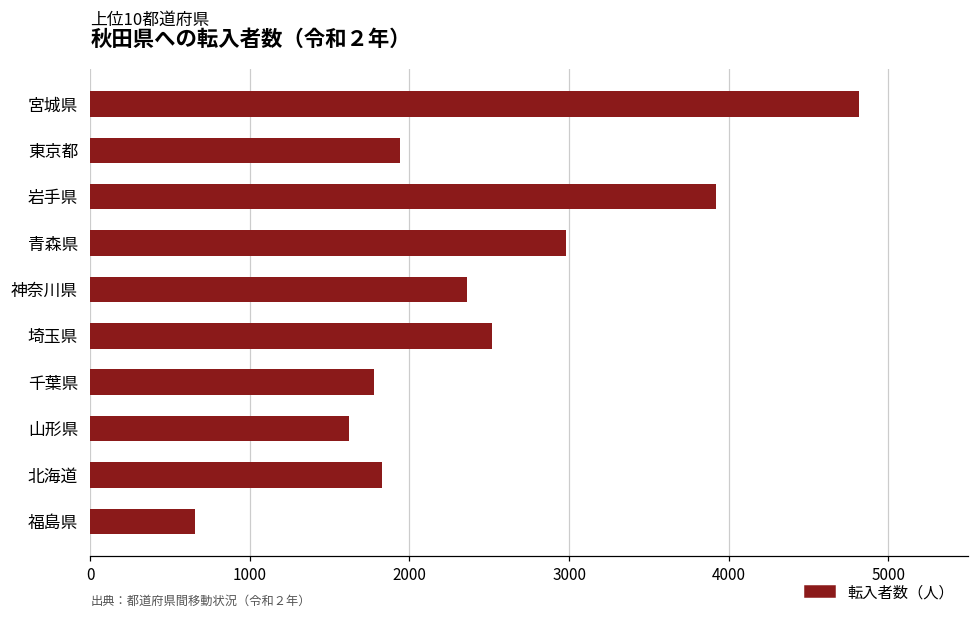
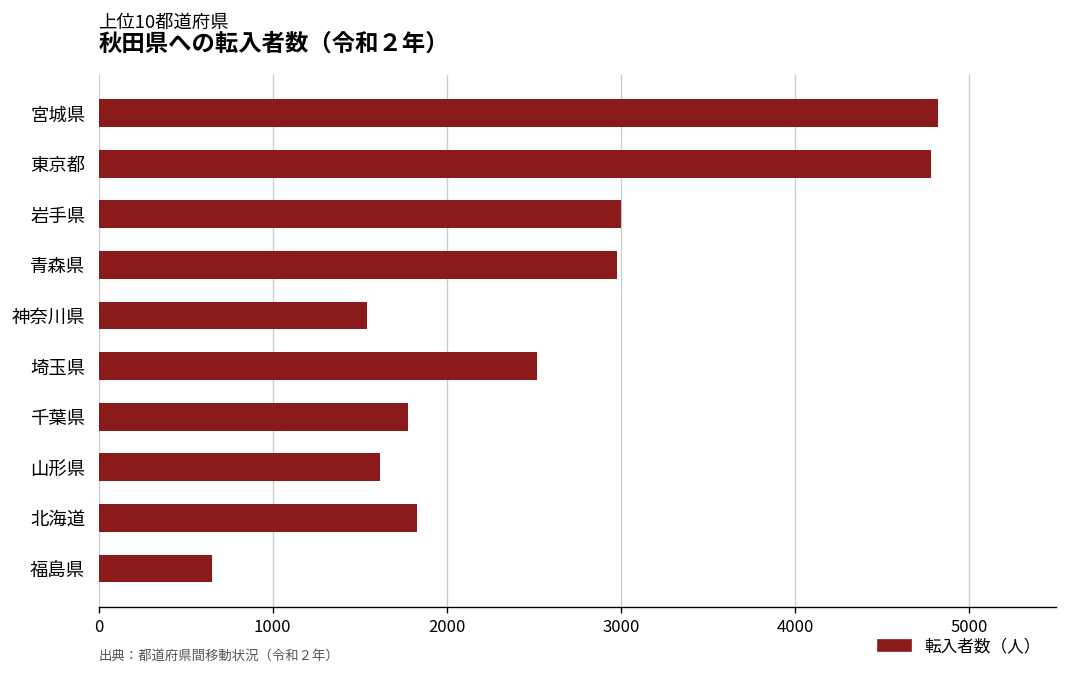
東京都: 1940 -> 4780
岩手県: 3920 -> 3000
神奈川県: 2360 -> 1540
